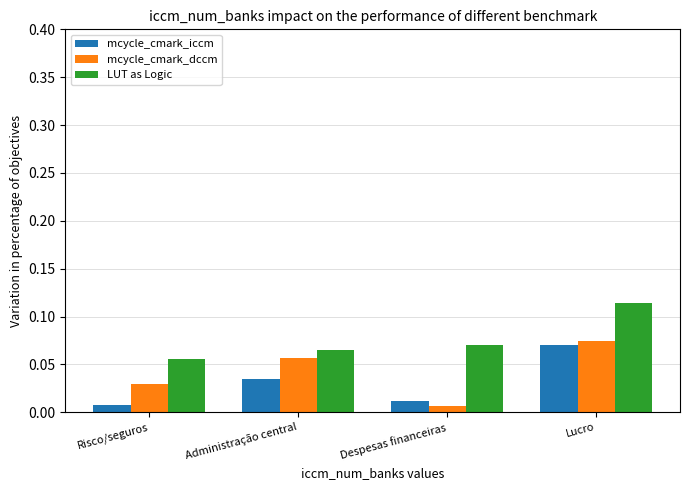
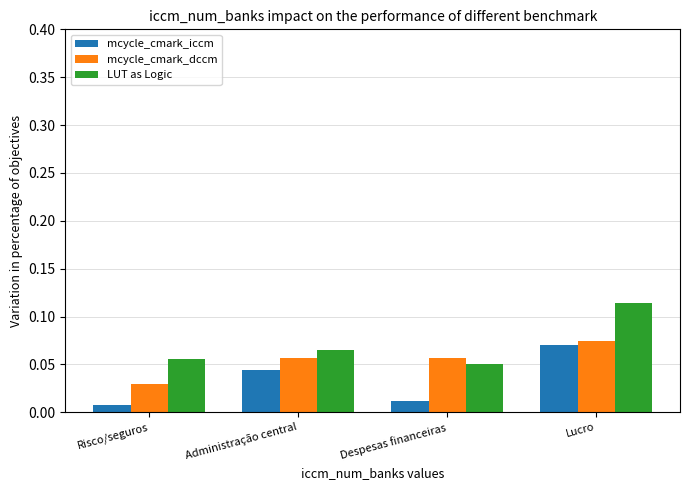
mcycle_cmark_iccm, Administração central: 0.035 -> 0.044
mcycle_cmark_dccm, Despesas financeiras: 0.01 -> 0.06
LUT as Logic, Despesas financeiras: 0.07 -> 0.05
